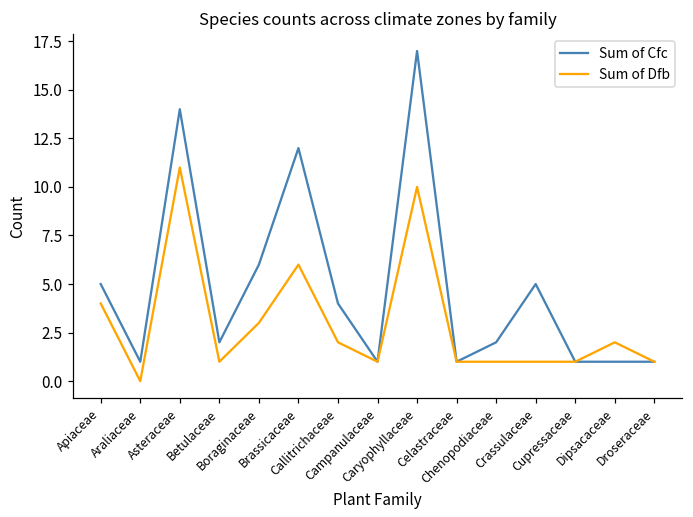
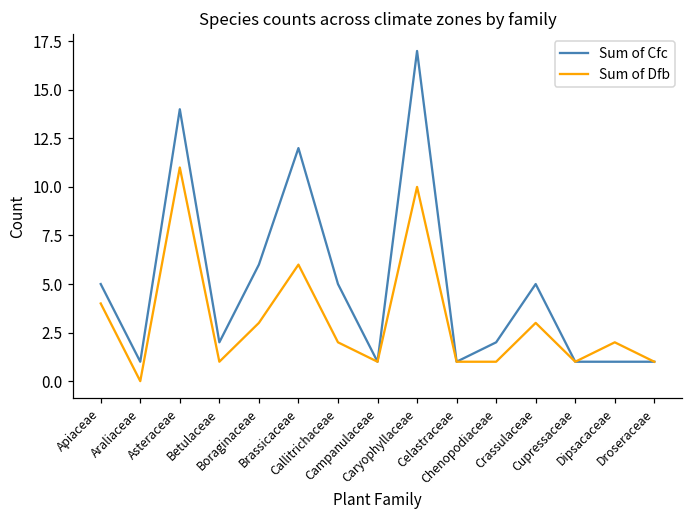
Sum of Cfc, Callitrichaceae: 4 -> 5
Sum of Dfb, Crassulaceae: 1 -> 3
